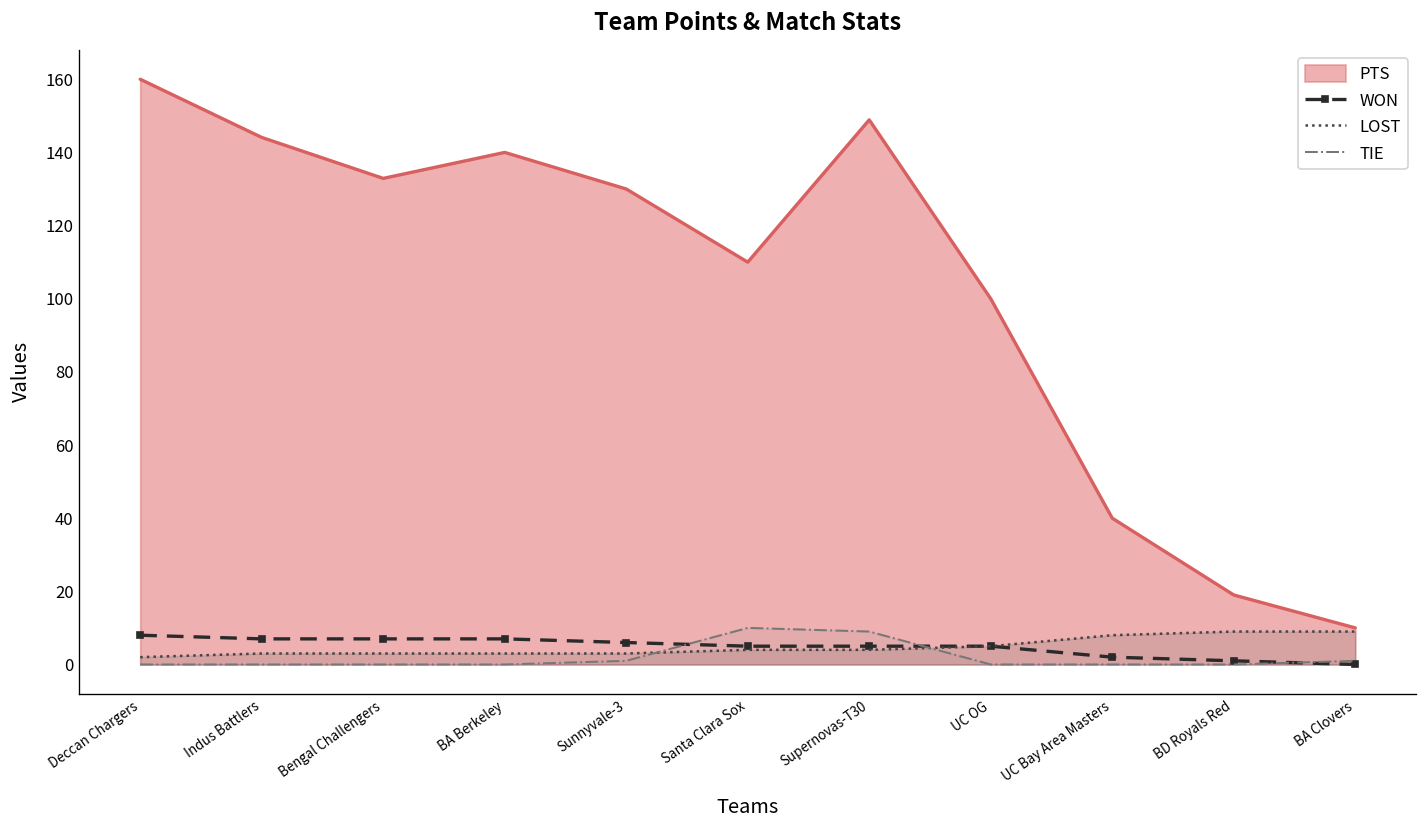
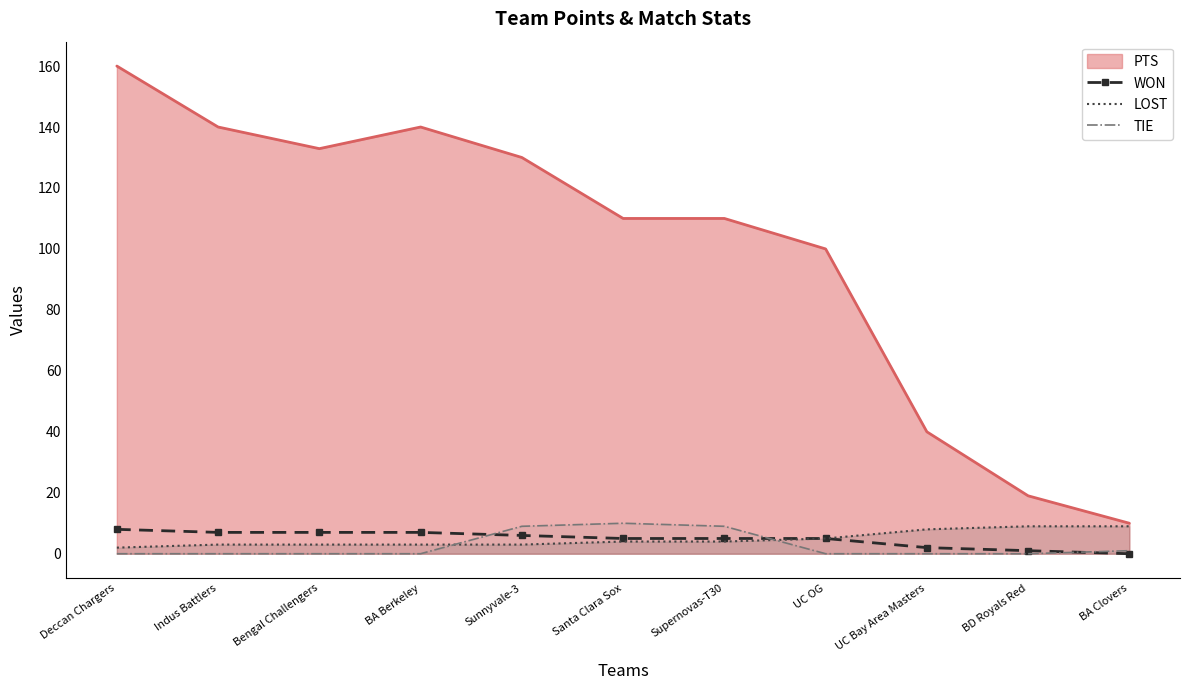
PTS, Indus Battlers: 144 -> 140
TIE, Sunnyvale-3: 1 -> 9
PTS, Supernovas-T30: 149 -> 110
